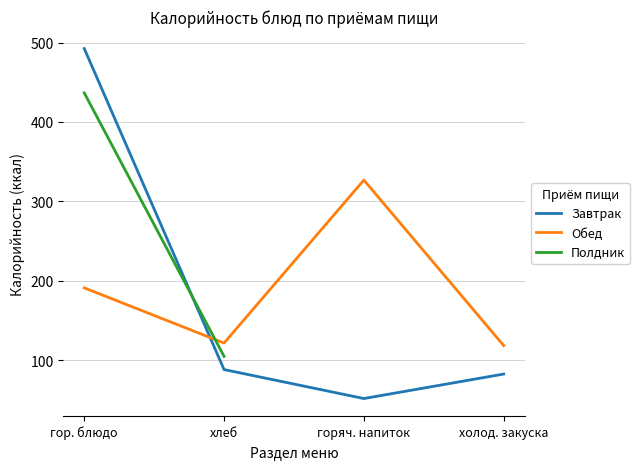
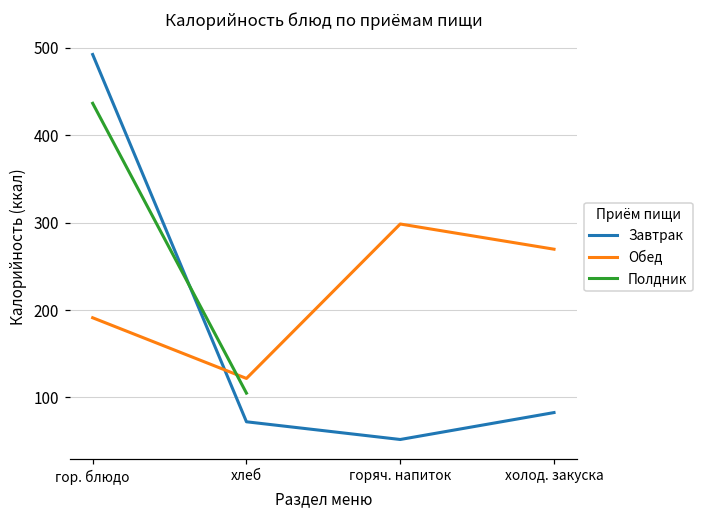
Завтрак, хлеб: 90 -> 70
Обед, горяч. напиток: 330 -> 300
Обед, холод. закуска: 120 -> 270
